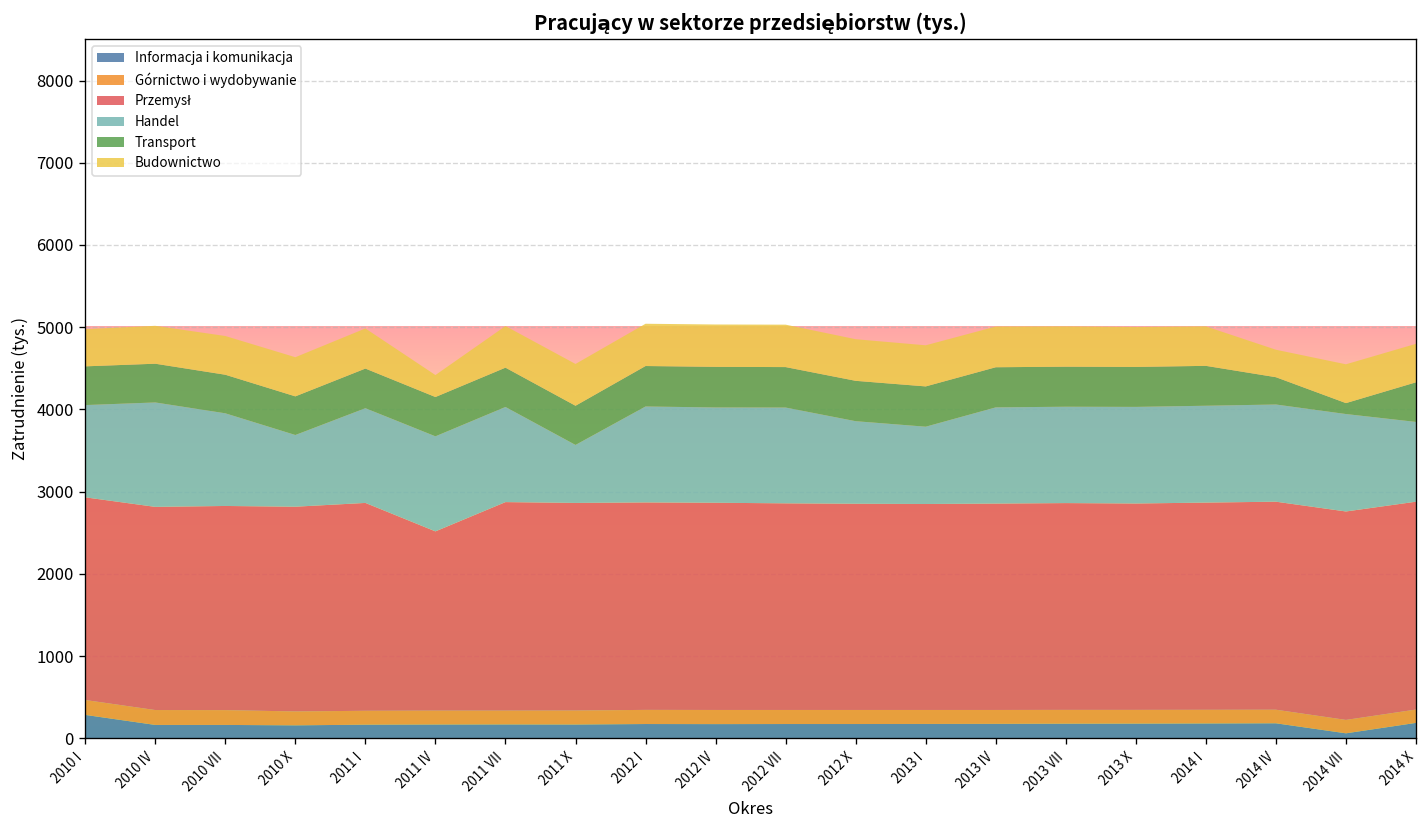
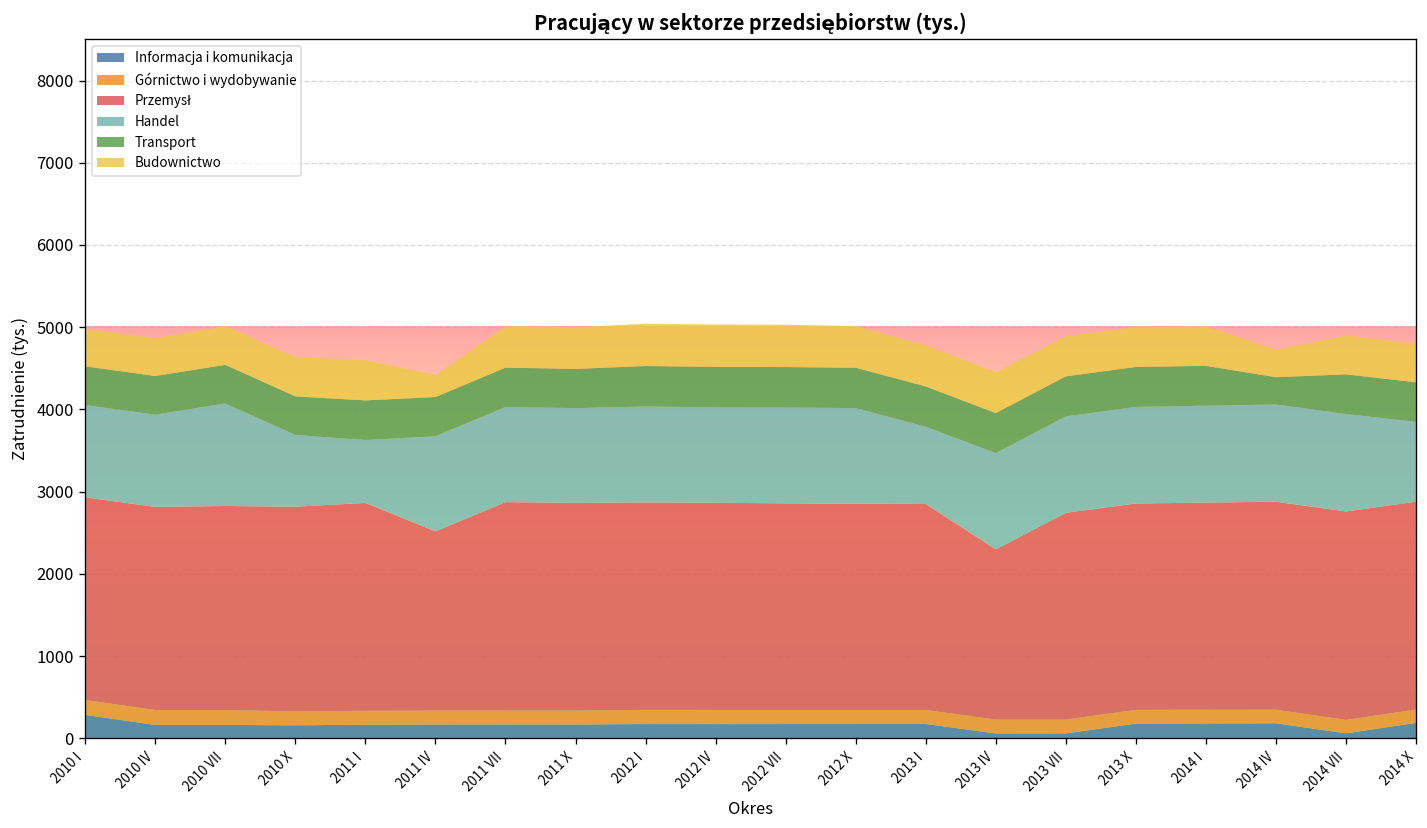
Handel, 2010 IV: 1300 -> 1100
Handel, 2010 VII: 1100 -> 1200
Handel, 2011 I: 1200 -> 800
Handel, 2011 X: 700 -> 1200
Handel, 2012 X: 1000 -> 1200
Informacja i komunikacja, 2013 IV: 200 -> 100
Przemysł, 2013 IV: 2500 -> 2100
Informacja i komunikacja, 2013 VII: 200 -> 100
Transport, 2014 VII: 100 -> 500
